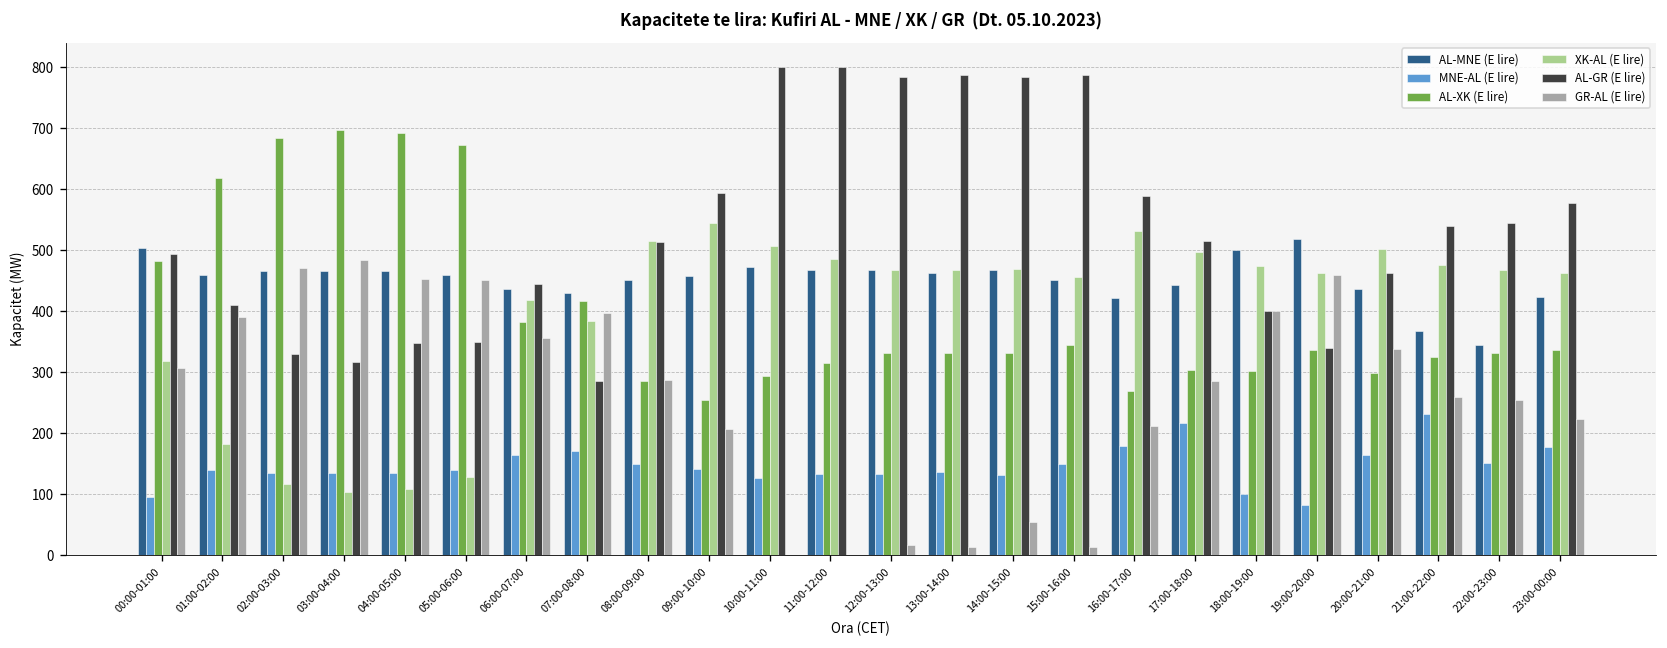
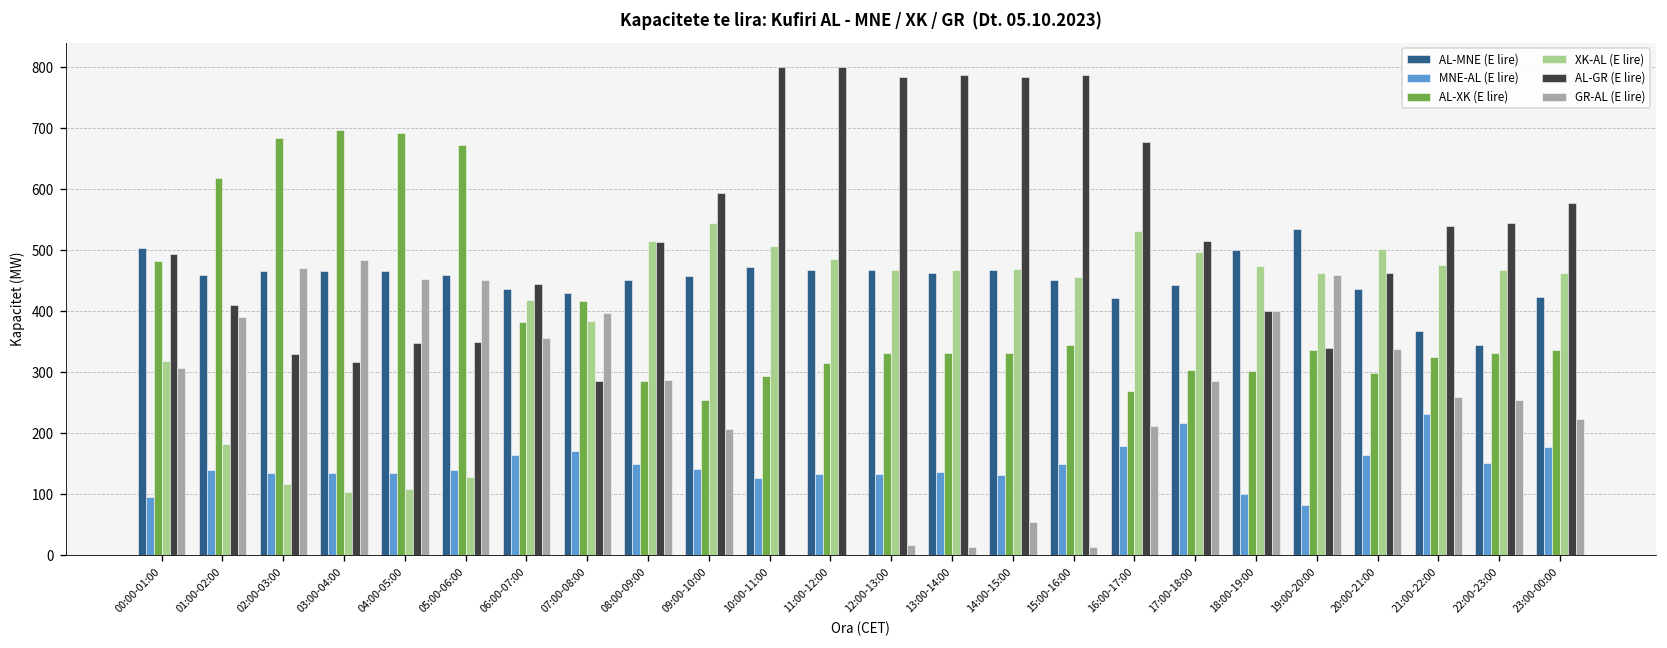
AL-GR (E lire), 16:00-17:00: 590 -> 680
AL-MNE (E lire), 19:00-20:00: 520 -> 540
